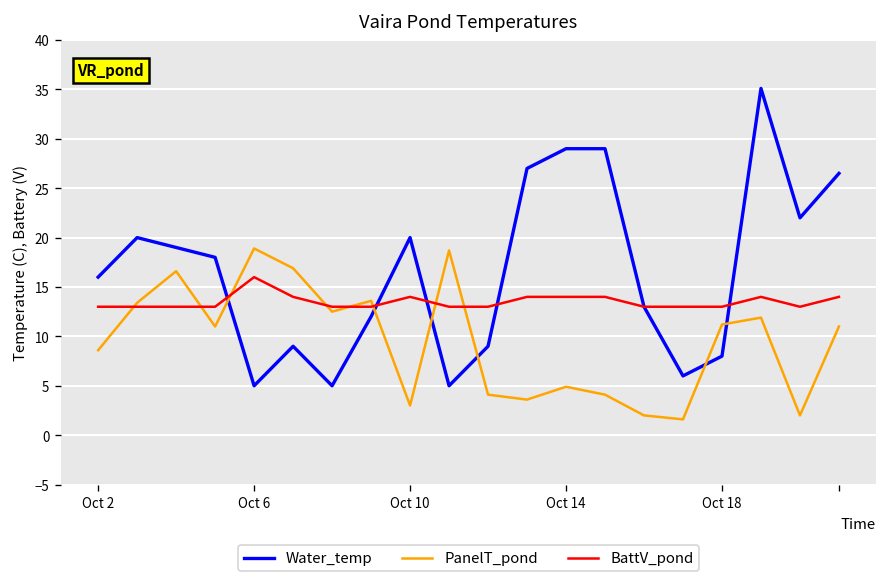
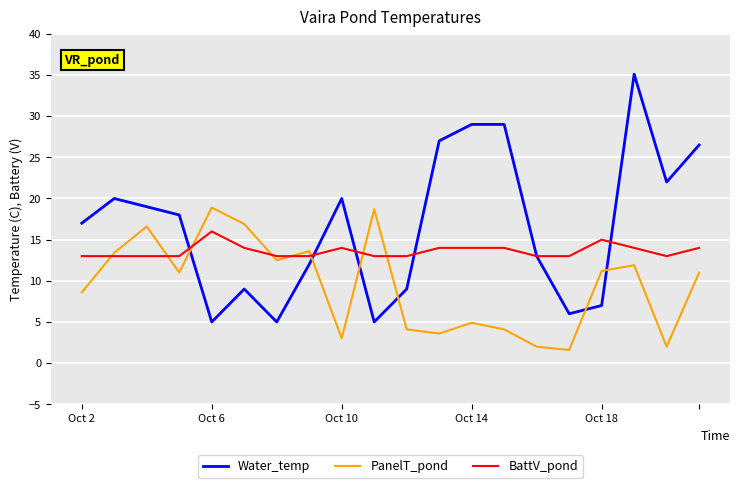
Water_temp, Oct 2: 16 -> 17
Water_temp, Oct 18: 8 -> 7
BattV_pond, Oct 18: 13 -> 15
